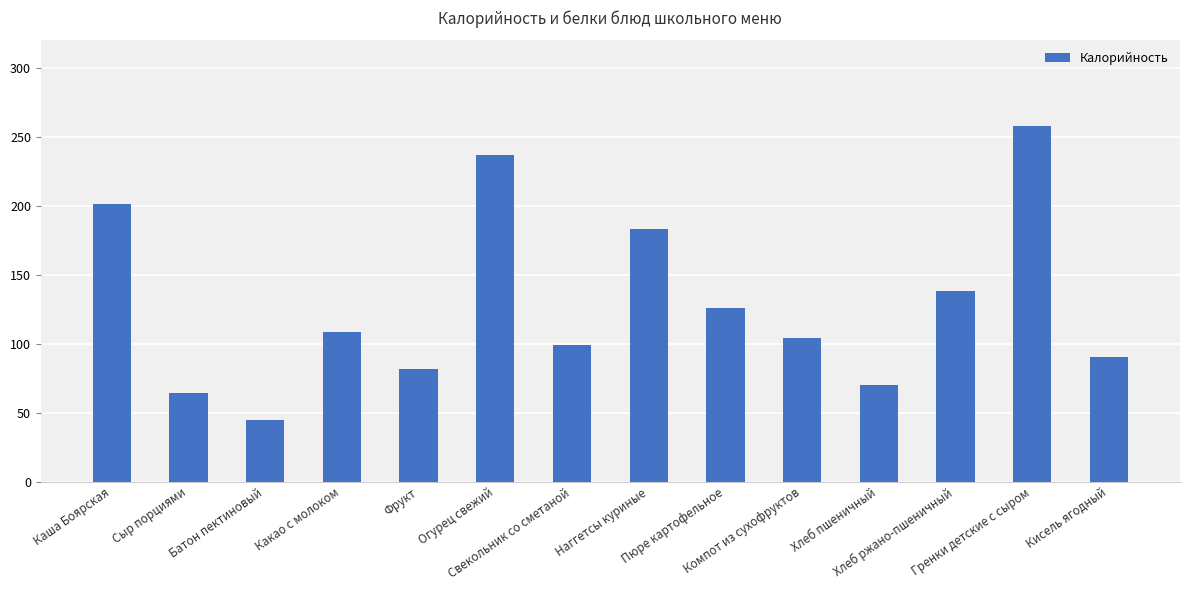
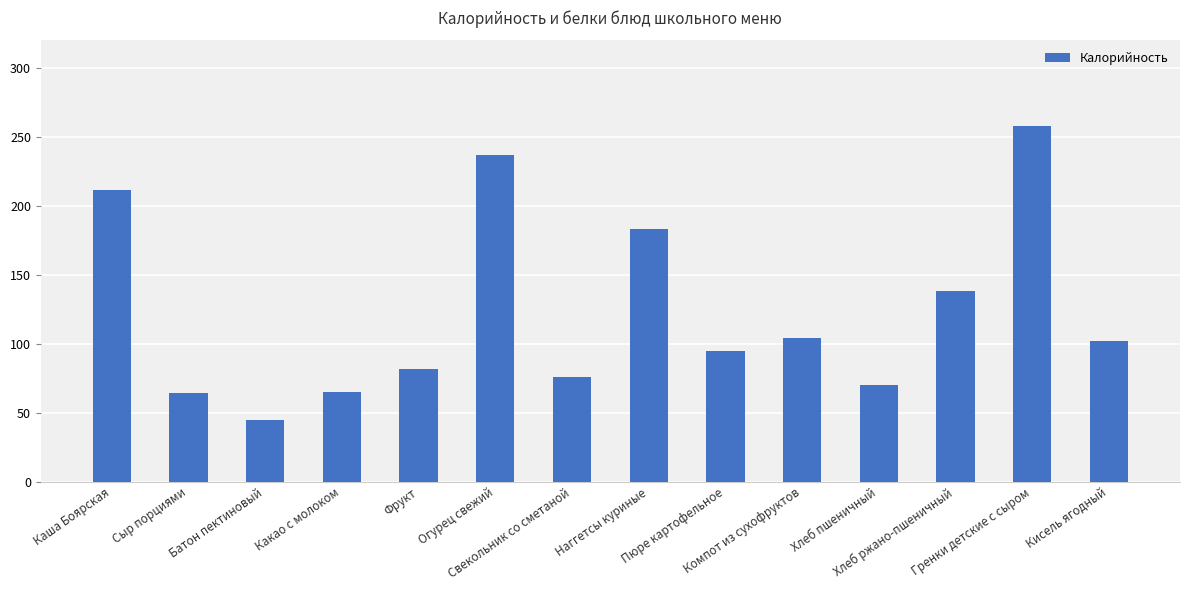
Каша Боярская: 201 -> 211
Какао с молоком: 109 -> 65
Свекольник со сметаной: 99 -> 76
Пюре картофельное: 126 -> 95
Кисель ягодный: 91 -> 102
